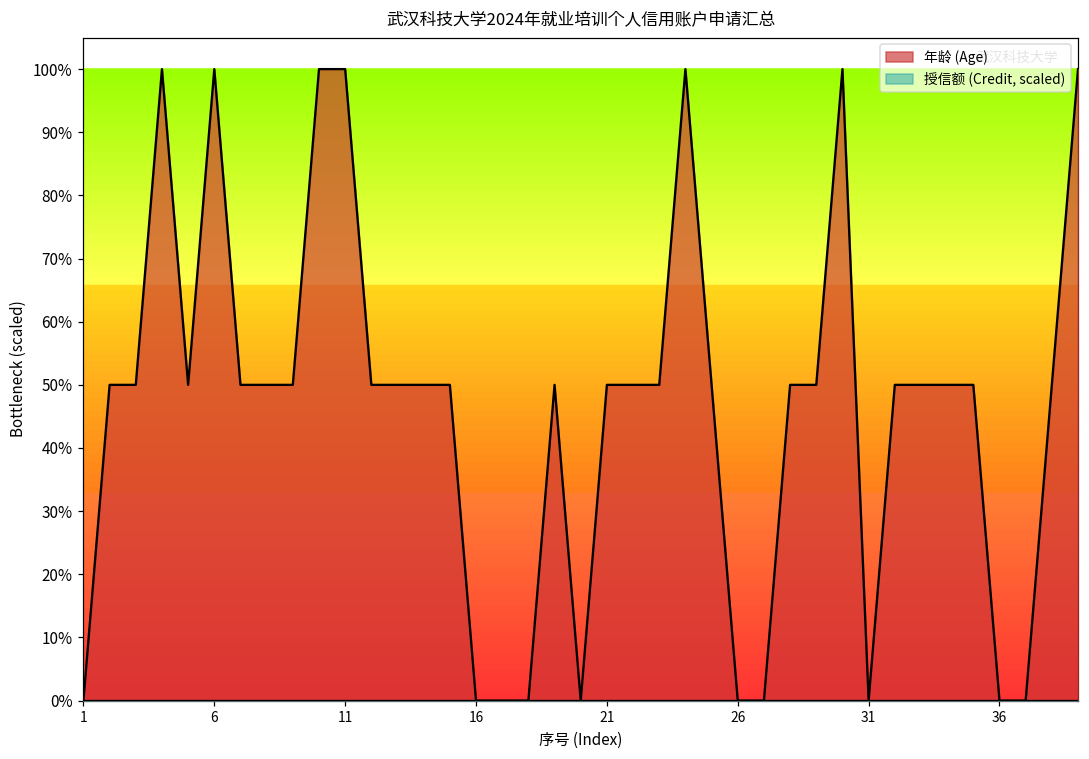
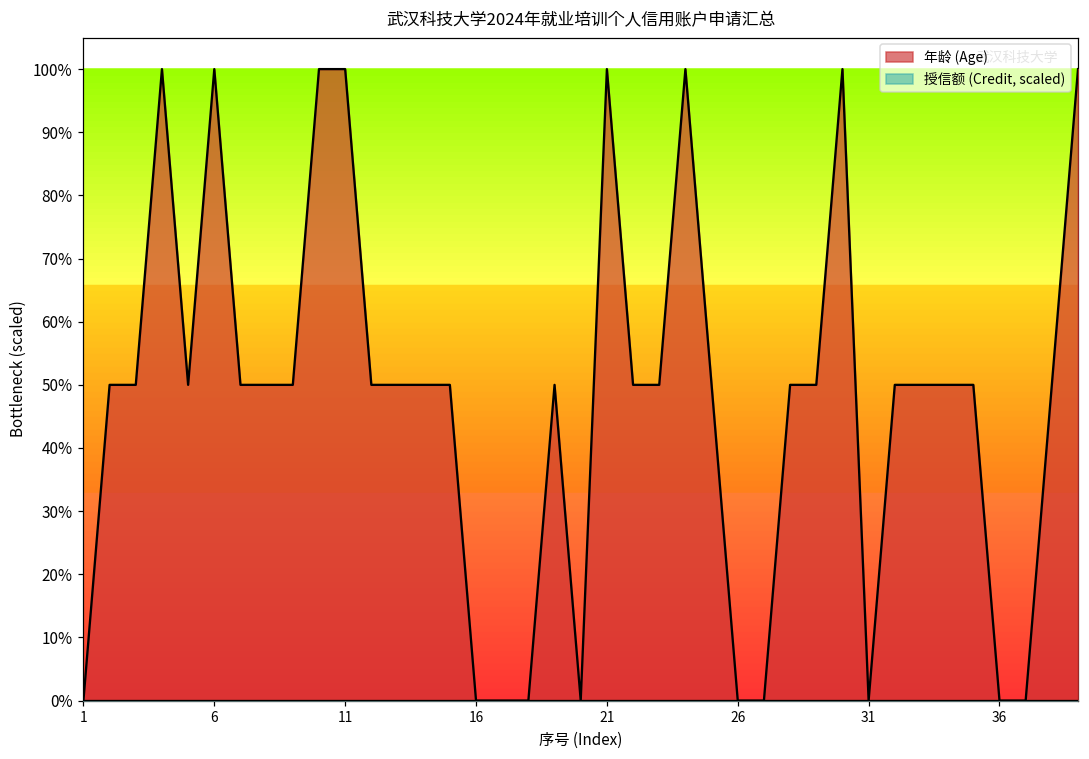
年龄 (Age), 21: 50% -> 100%
